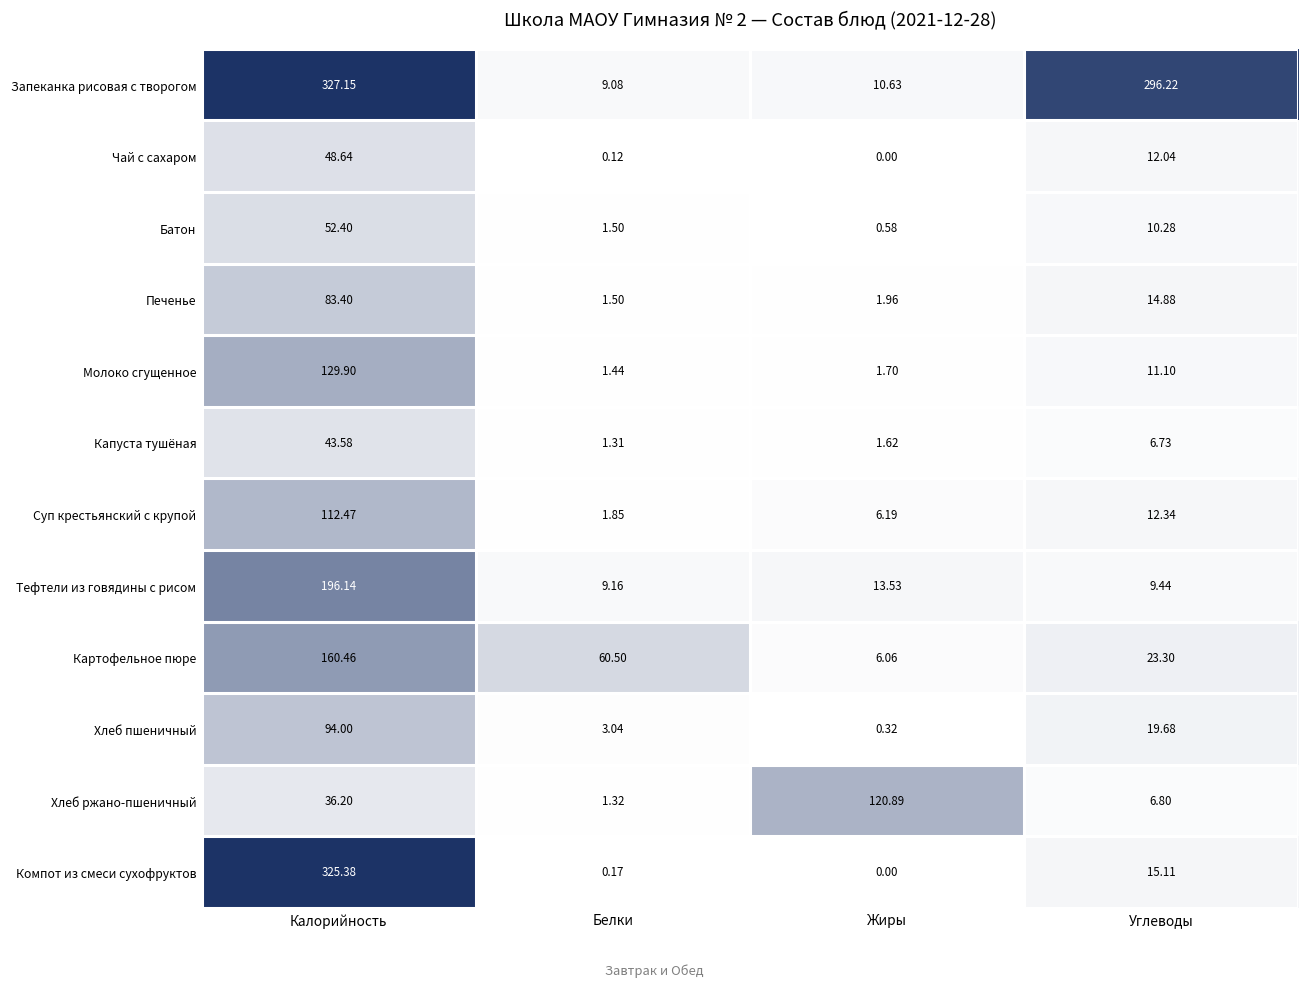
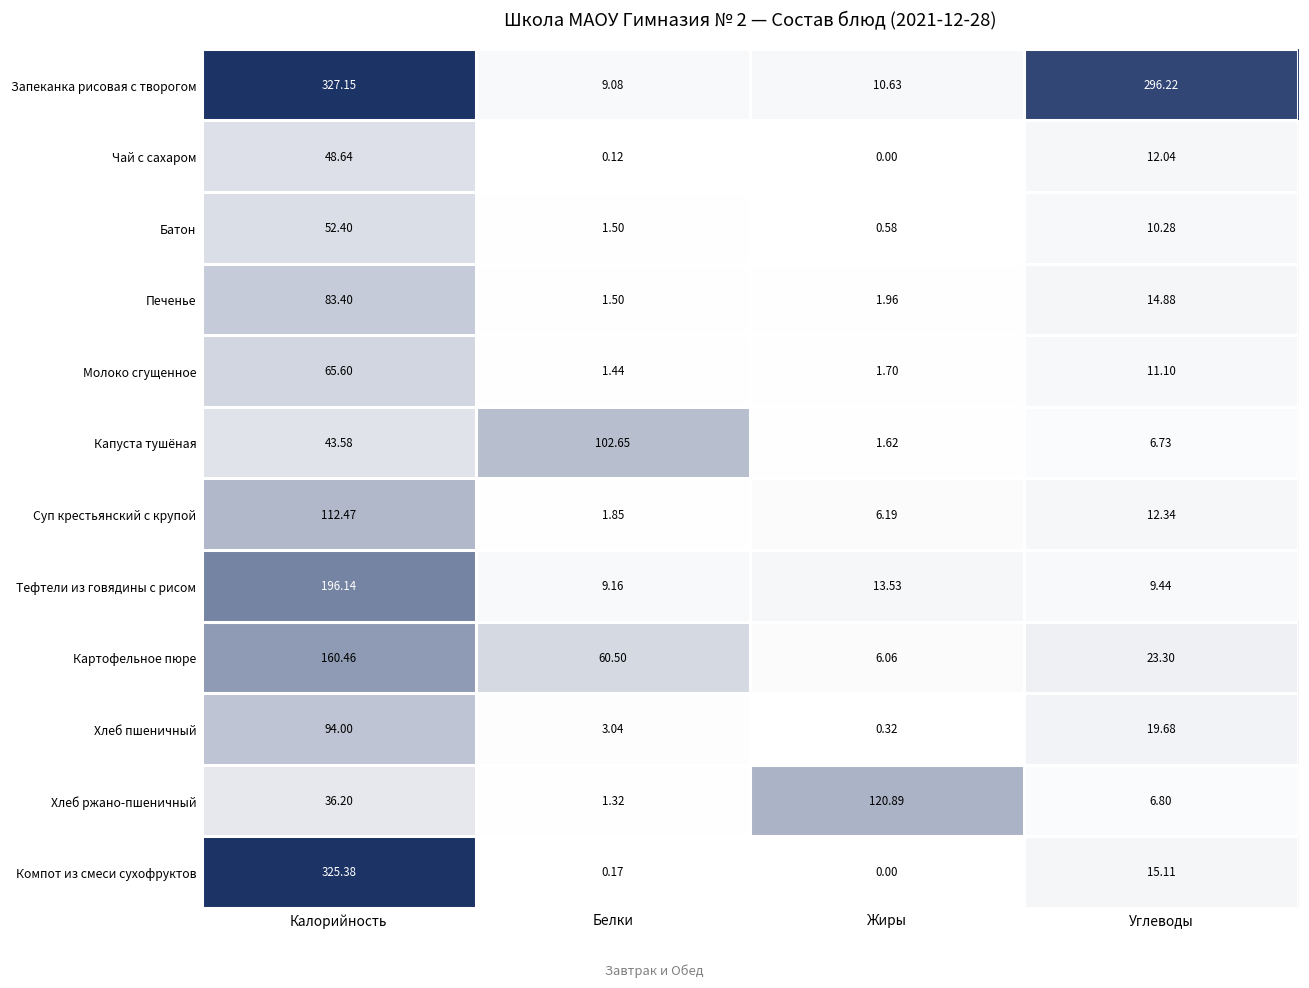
Молоко сгущенное, Калорийность: 129.90 -> 65.60
Капуста тушёная, Белки: 1.31 -> 102.65
